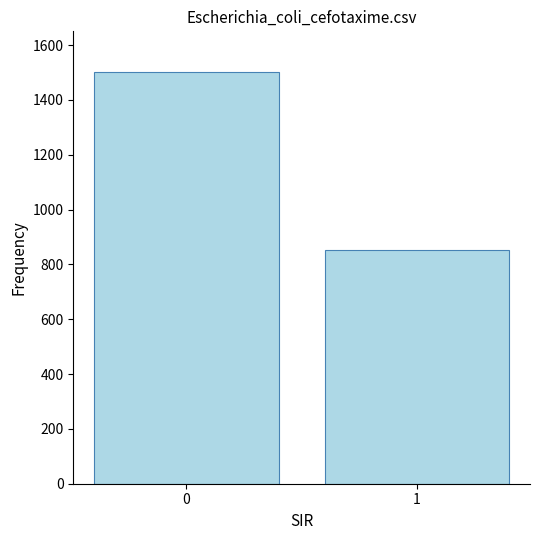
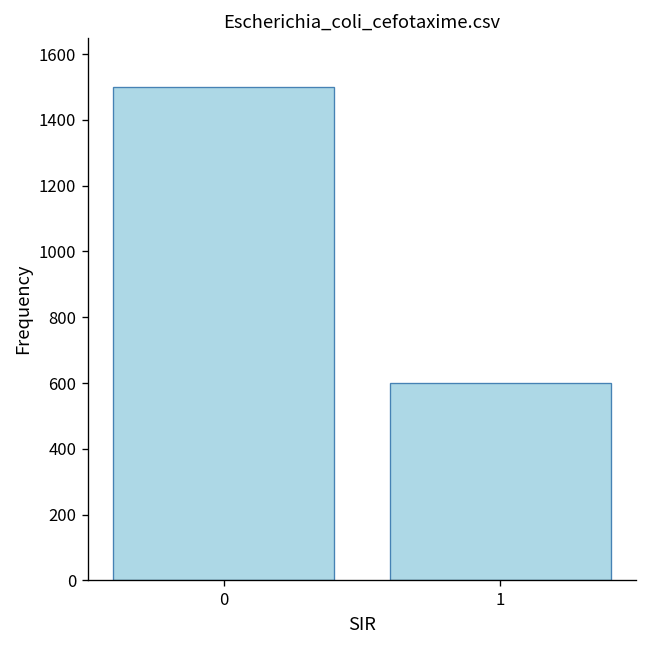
1: 850 -> 600
